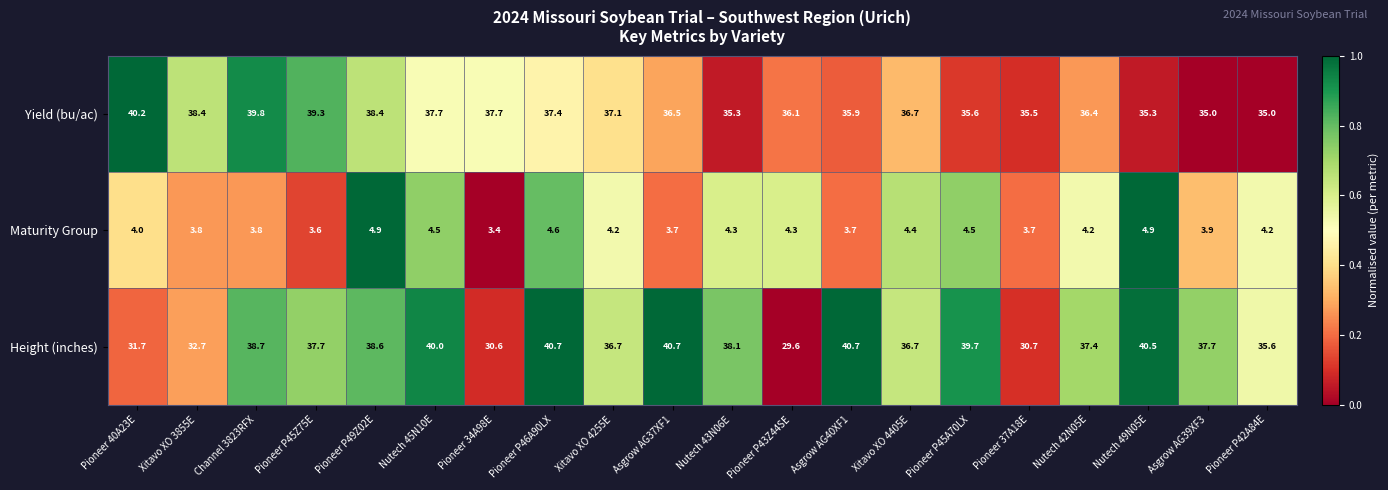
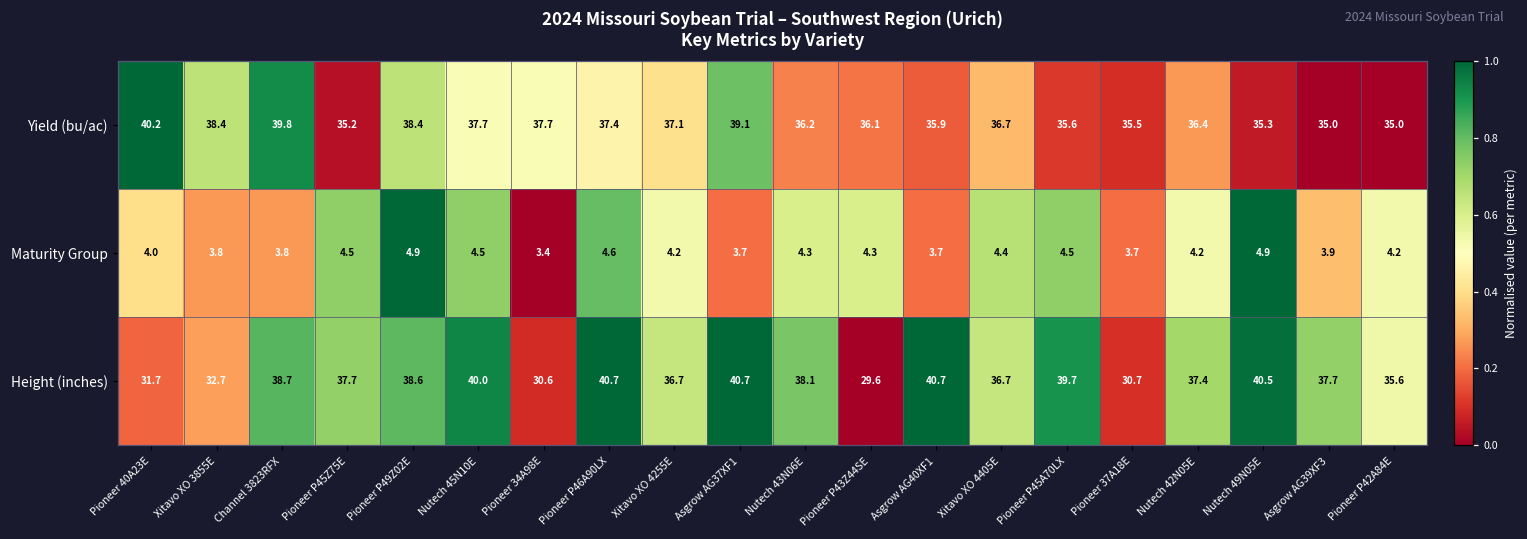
Yield (bu/ac), Pioneer P45Z75E: 39.3 -> 35.2
Yield (bu/ac), Asgrow AG37XF1: 36.5 -> 39.1
Yield (bu/ac), Nutech 43N06E: 35.3 -> 36.2
Maturity Group, Pioneer P45Z75E: 3.6 -> 4.5
